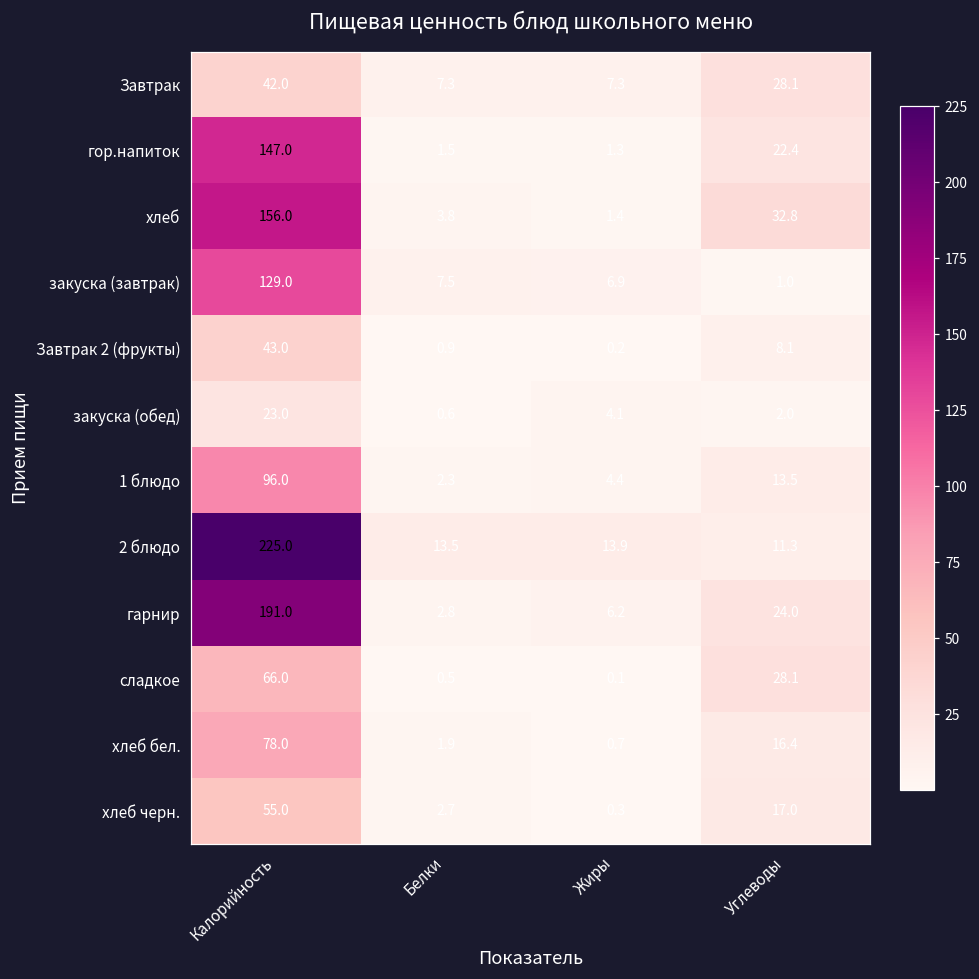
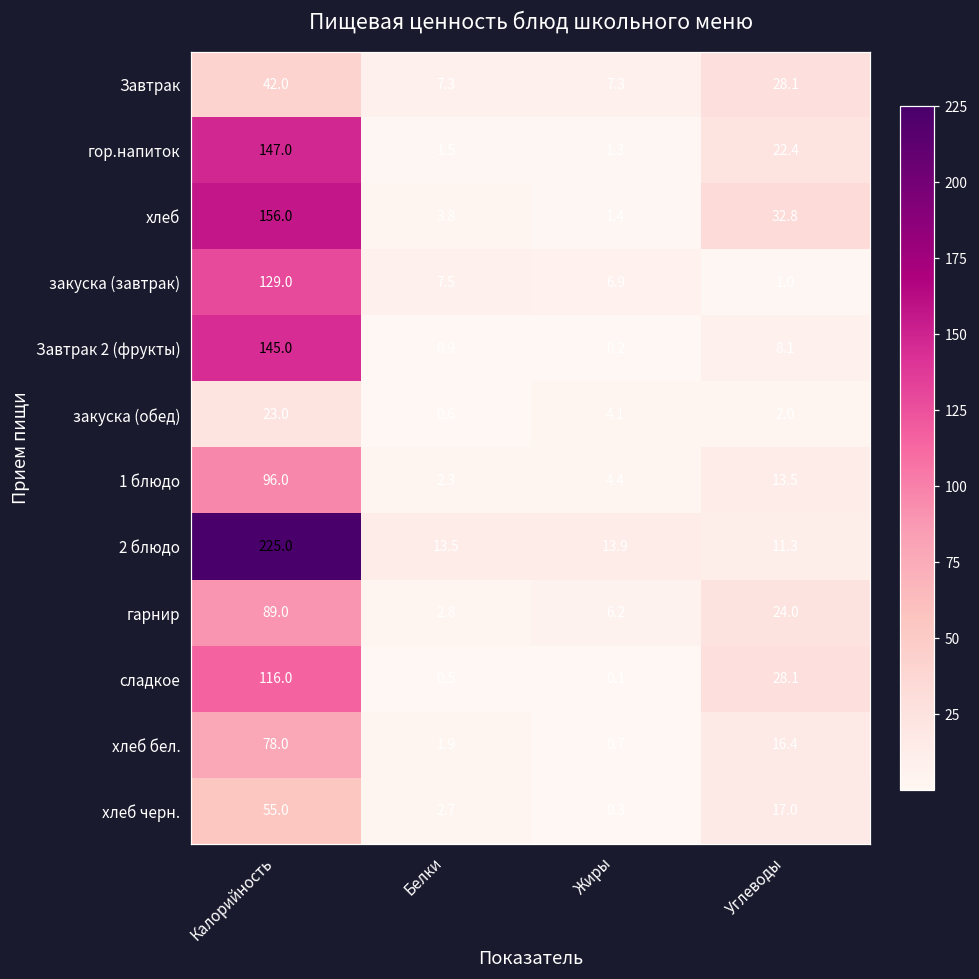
Завтрак 2 (фрукты), Калорийность: 43.0 -> 145.0
гарнир, Калорийность: 191.0 -> 89.0
сладкое, Калорийность: 66.0 -> 116.0
